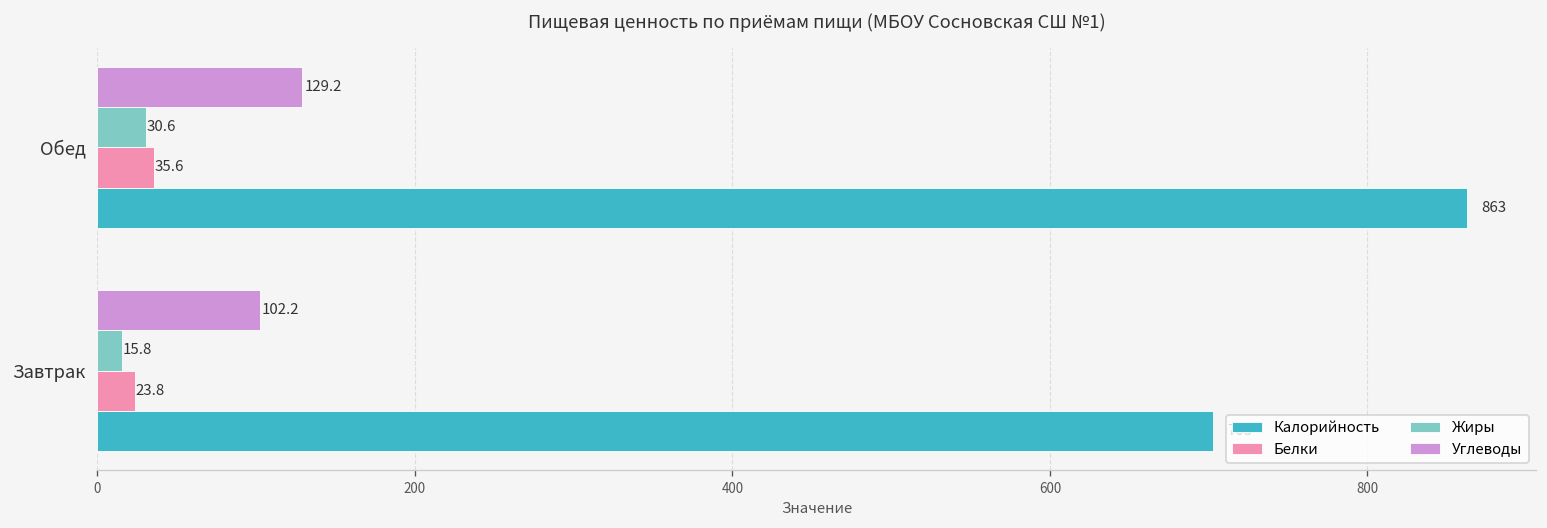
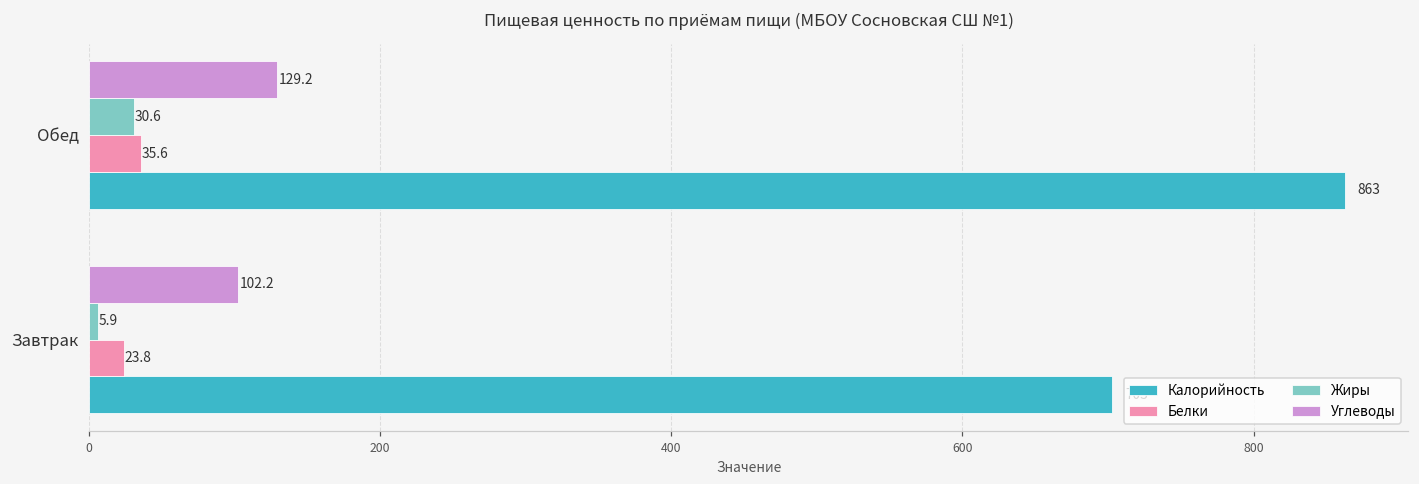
Жиры, Завтрак: 15.8 -> 5.9
